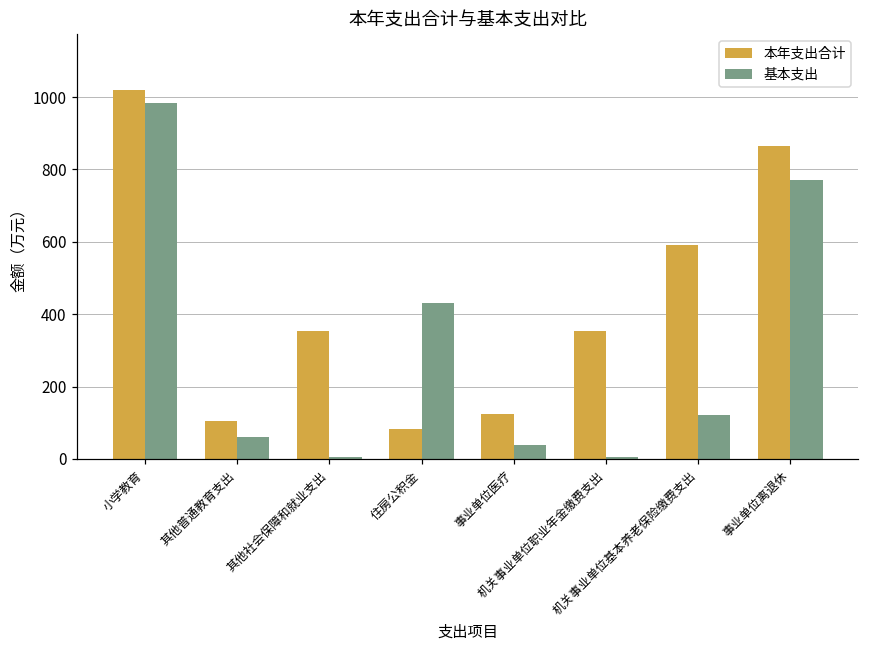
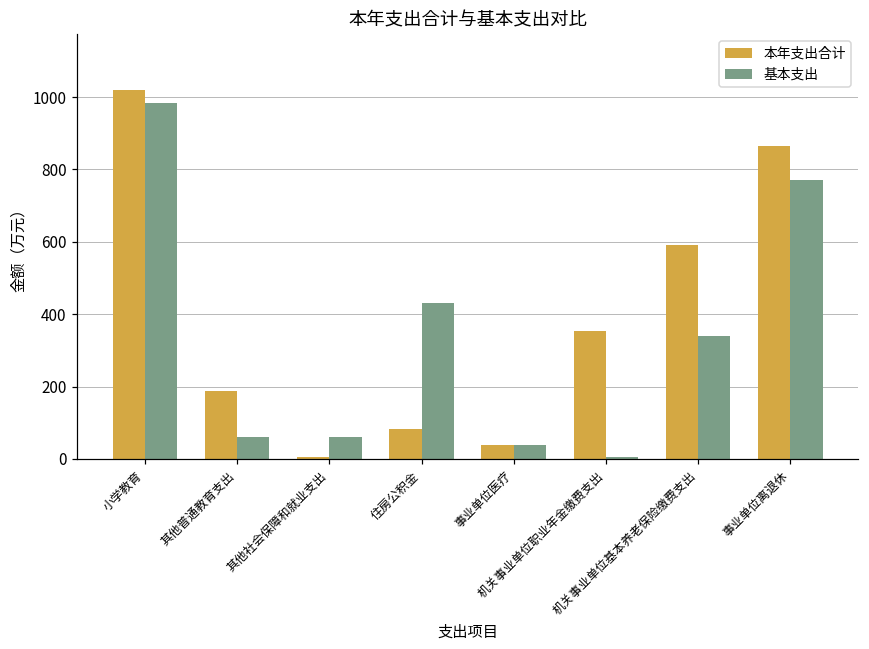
本年支出合计, 其他普通教育支出: 110 -> 190
本年支出合计, 其他社会保障和就业支出: 350 -> 10
基本支出, 其他社会保障和就业支出: 10 -> 60
本年支出合计, 事业单位医疗: 120 -> 40
基本支出, 机关事业单位基本养老保险缴费支出: 120 -> 340
